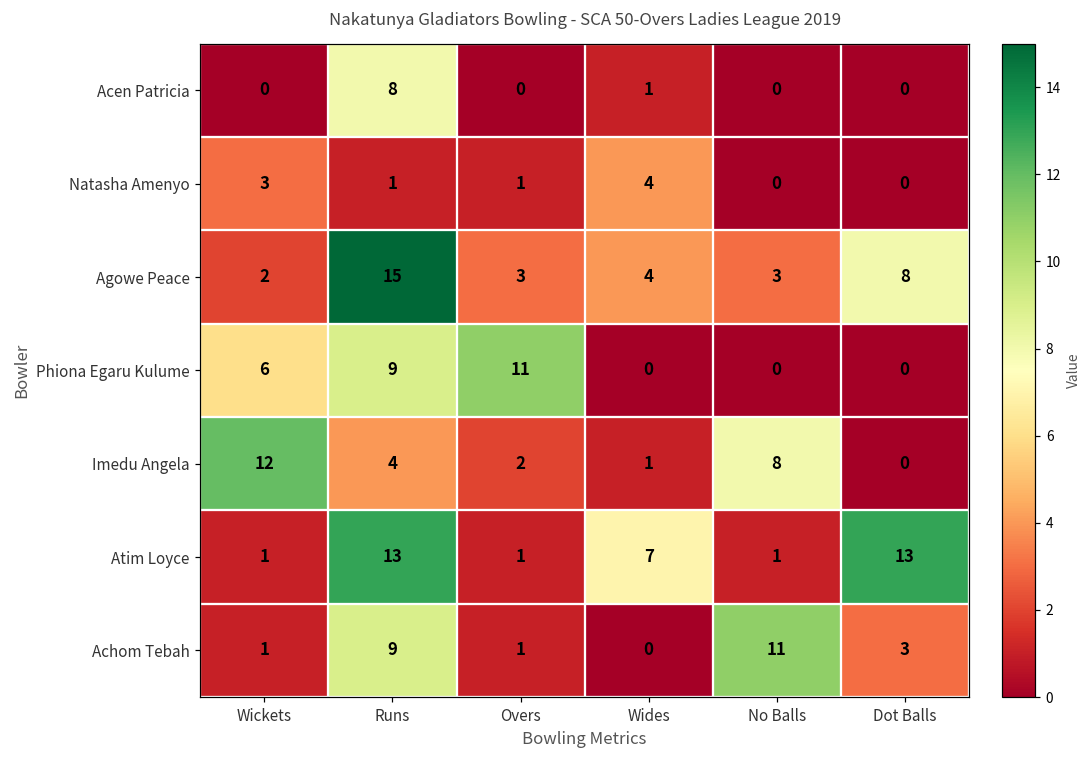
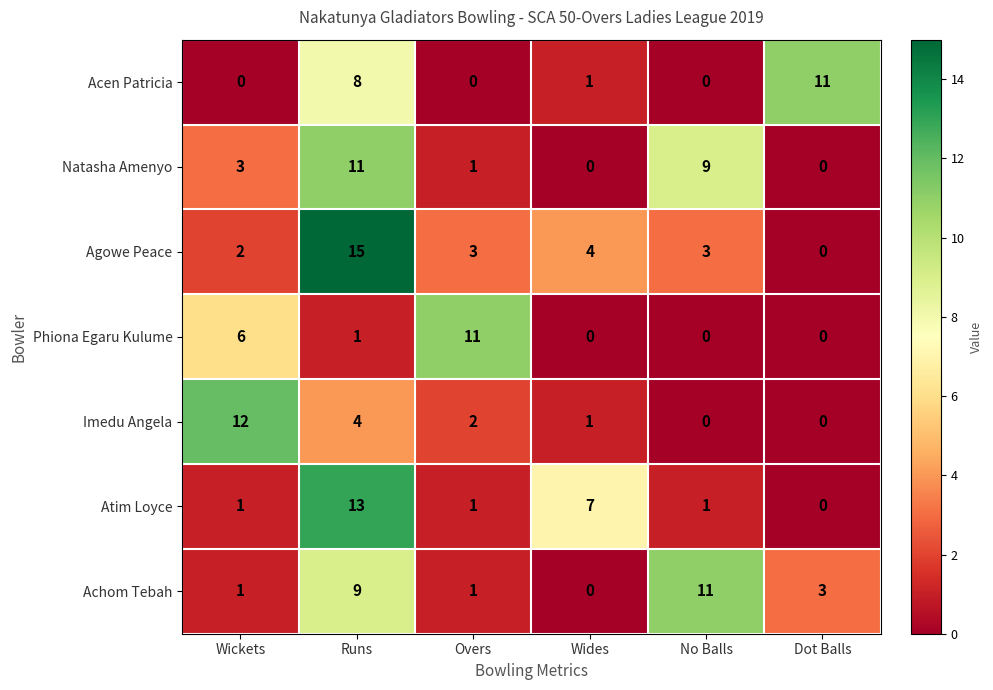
Acen Patricia, Dot Balls: 0 -> 11
Natasha Amenyo, Runs: 1 -> 11
Natasha Amenyo, Wides: 4 -> 0
Natasha Amenyo, No Balls: 0 -> 9
Agowe Peace, Dot Balls: 8 -> 0
Phiona Egaru Kulume, Runs: 9 -> 1
Imedu Angela, No Balls: 8 -> 0
Atim Loyce, Dot Balls: 13 -> 0
